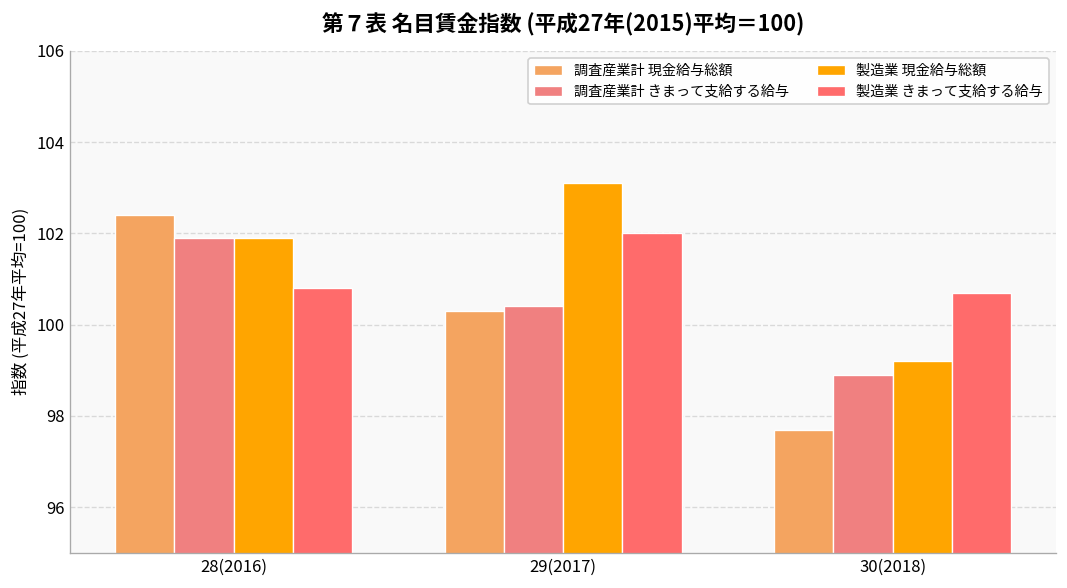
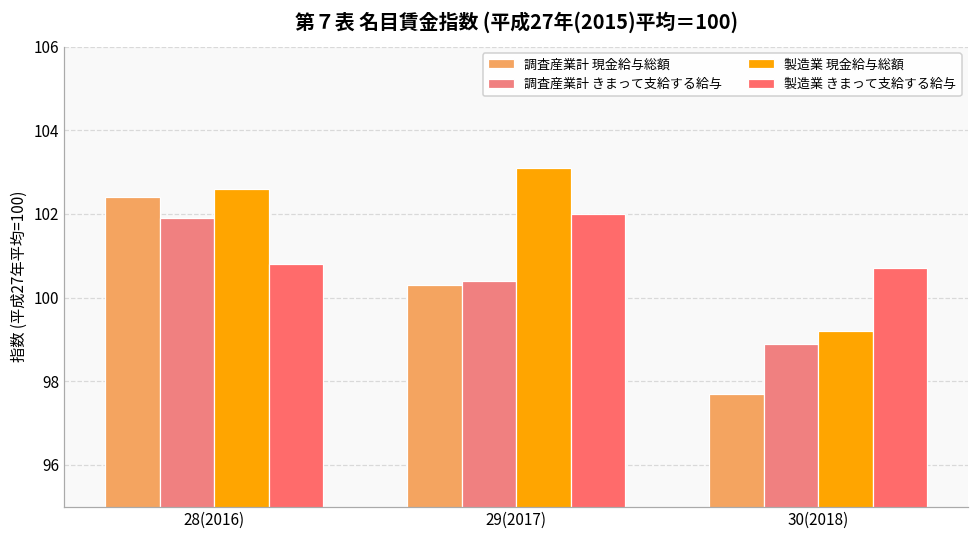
製造業 現金給与総額, 28(2016): 101.9 -> 102.6
